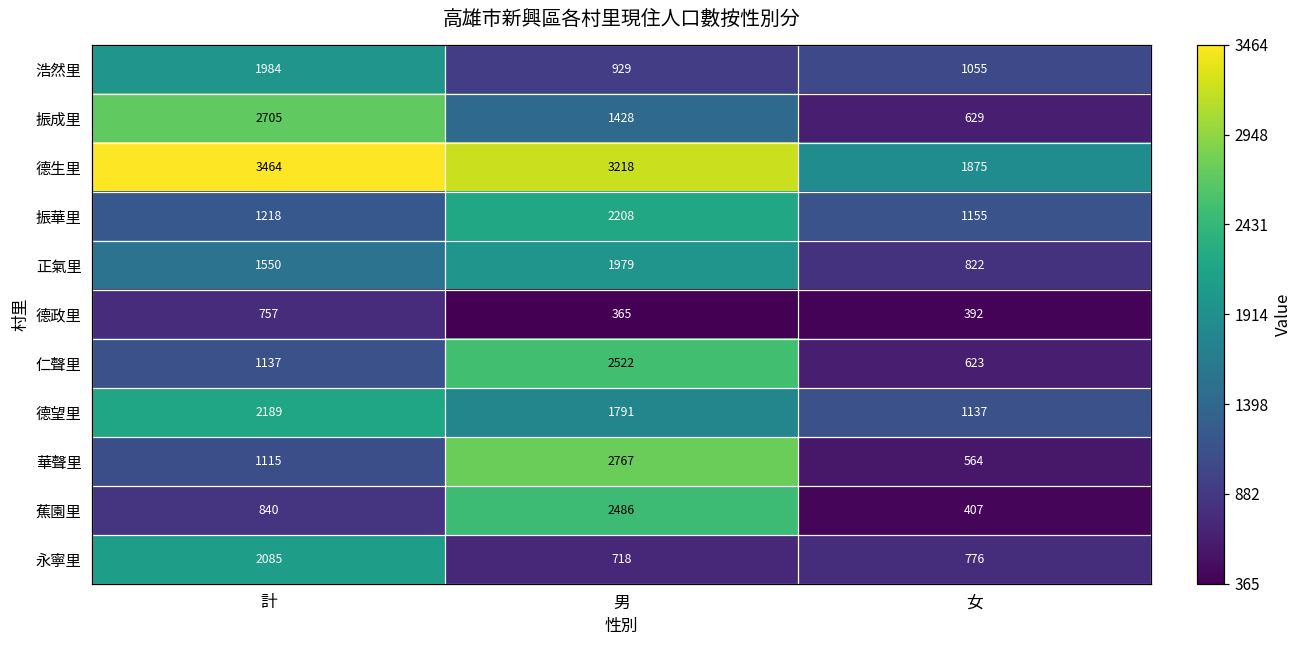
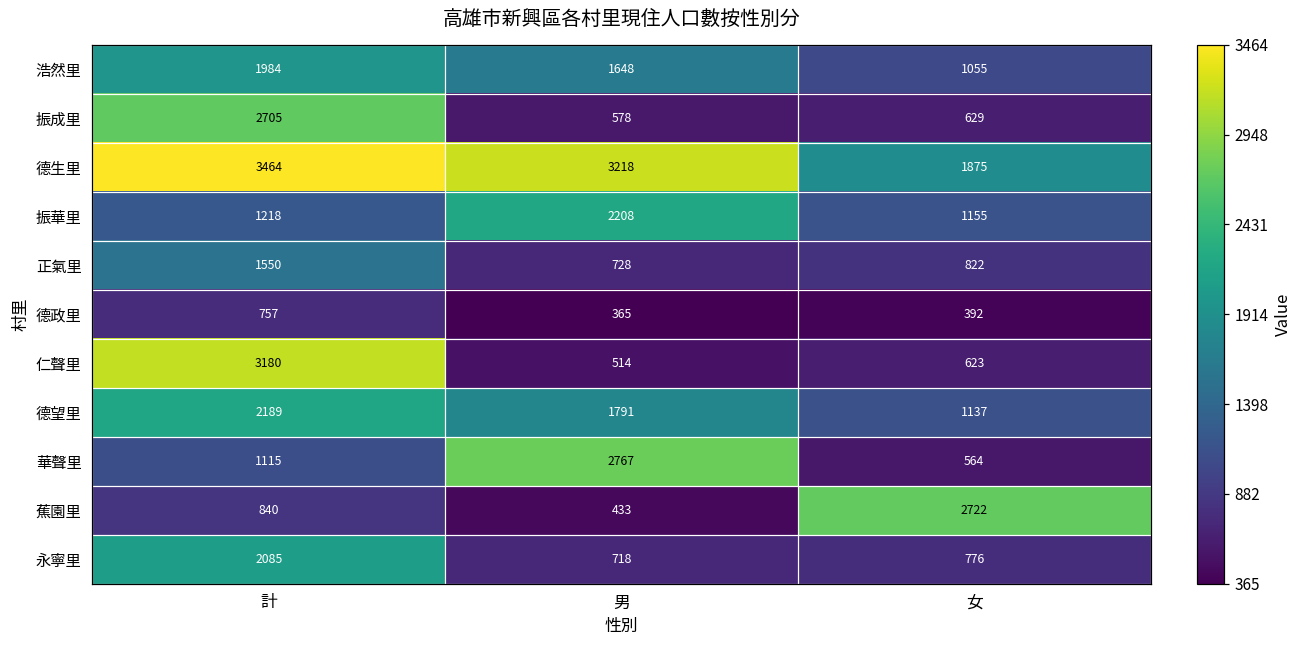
浩然里, 男: 929 -> 1648
振成里, 男: 1428 -> 578
正氣里, 男: 1979 -> 728
仁聲里, 計: 1137 -> 3180
仁聲里, 男: 2522 -> 514
蕉園里, 男: 2486 -> 433
蕉園里, 女: 407 -> 2722
